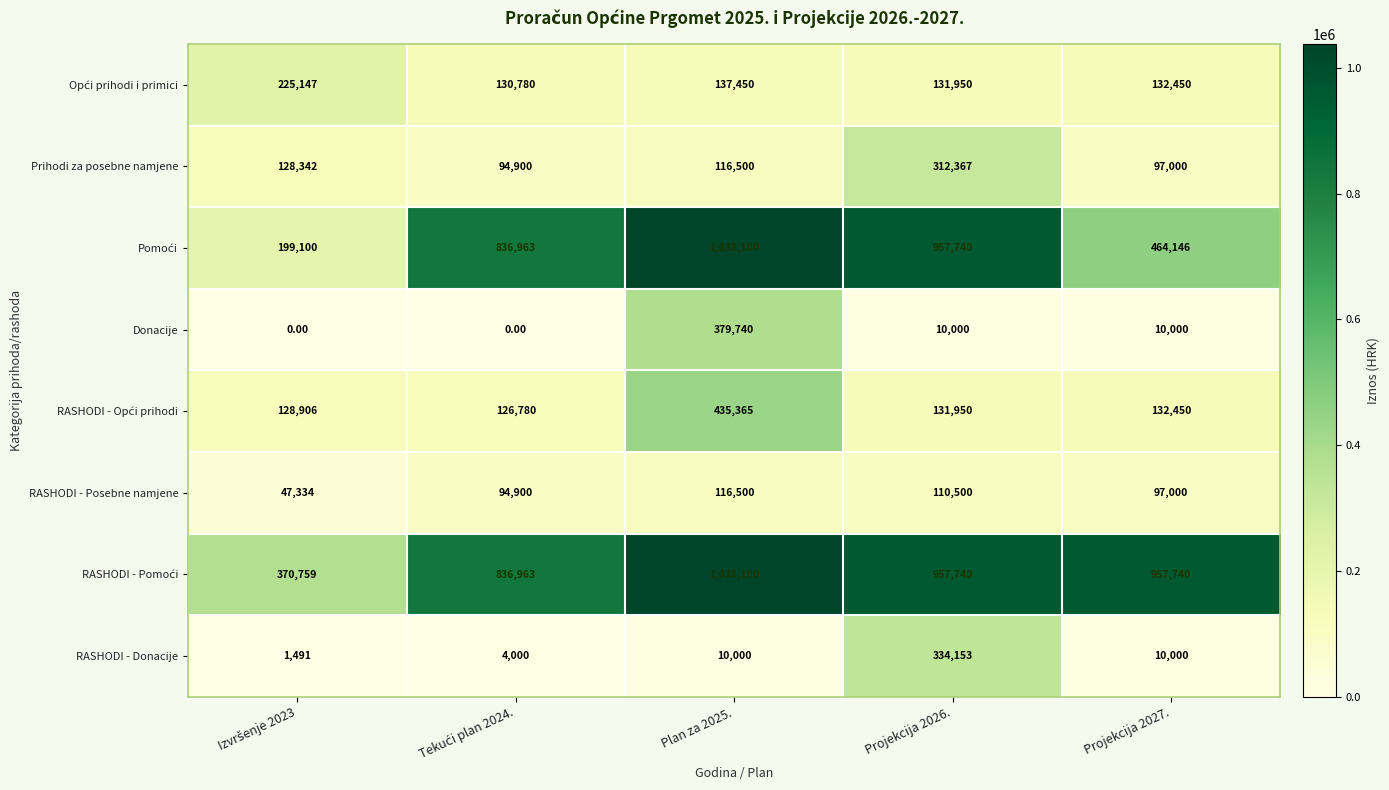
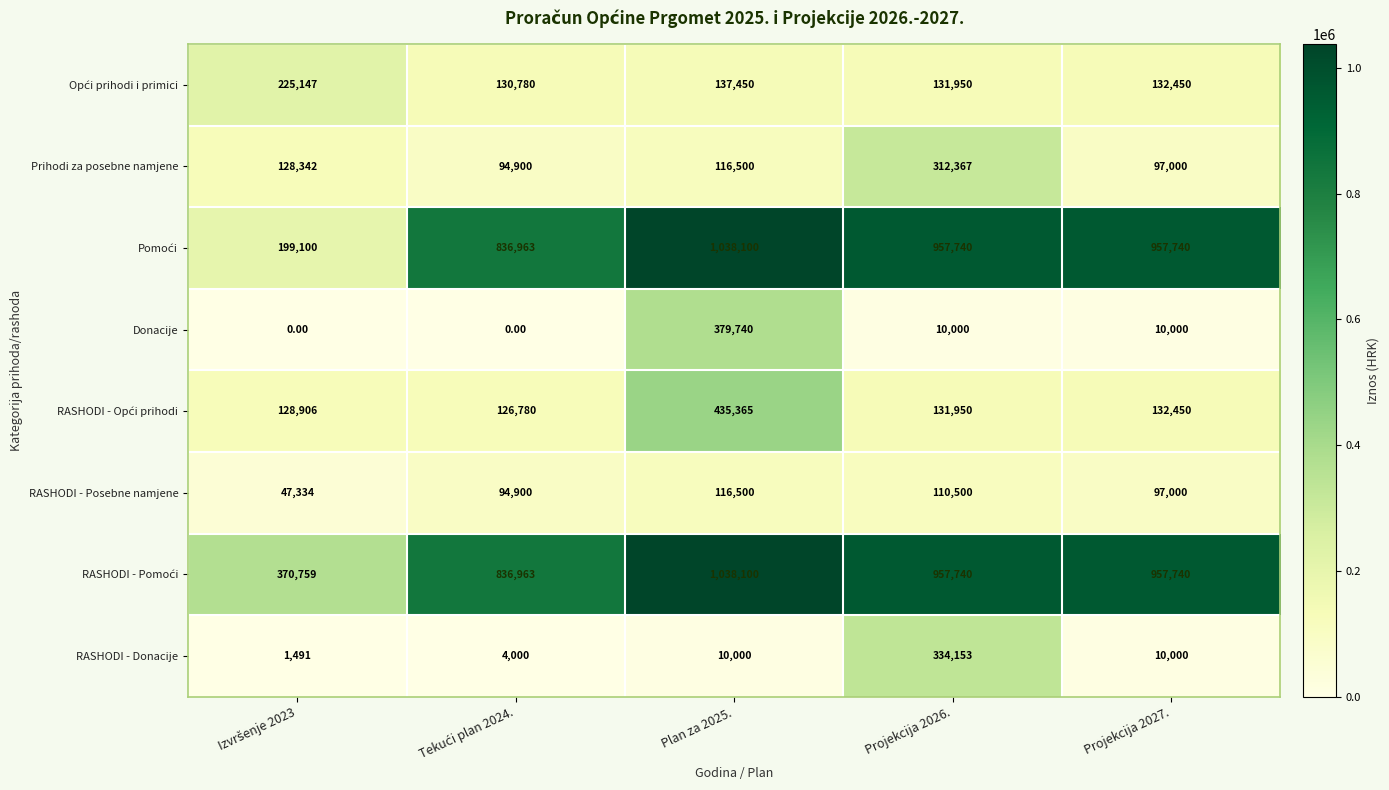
Pomoći, Projekcija 2027.: 464,146 -> 957,740
